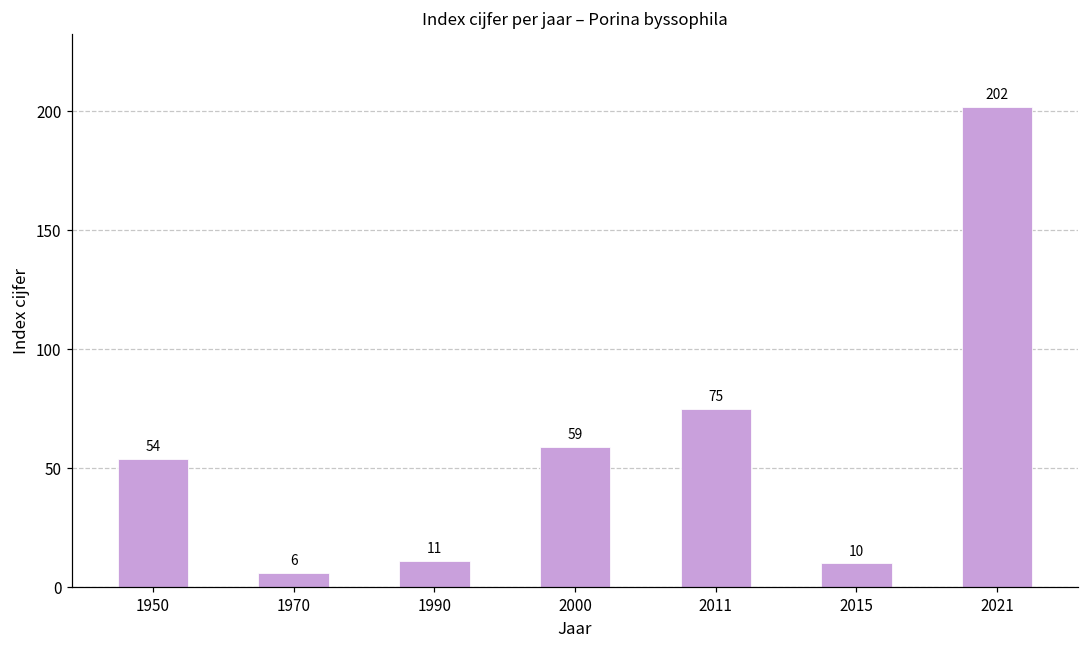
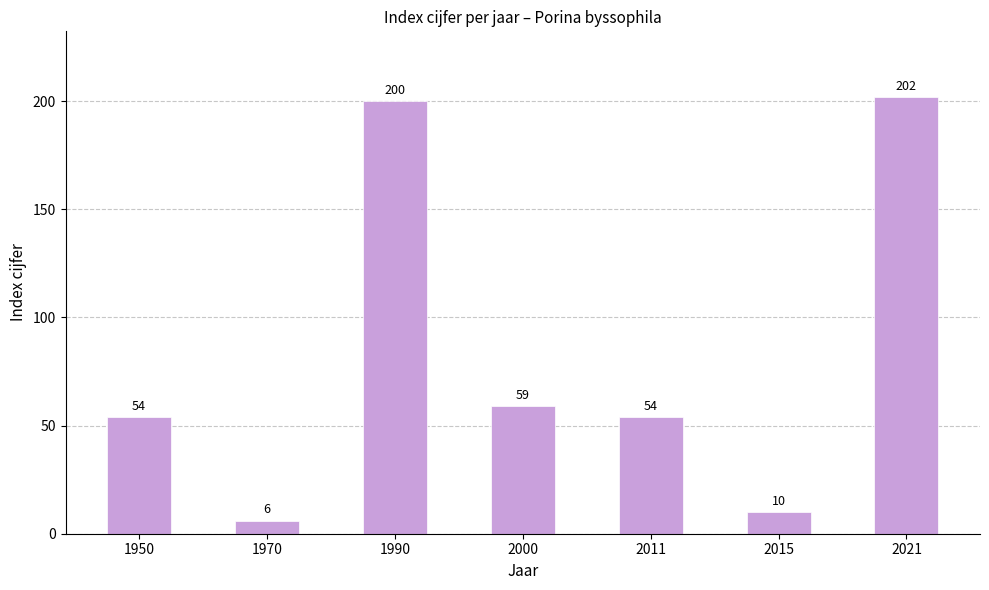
1990: 11 -> 200
2011: 75 -> 54
